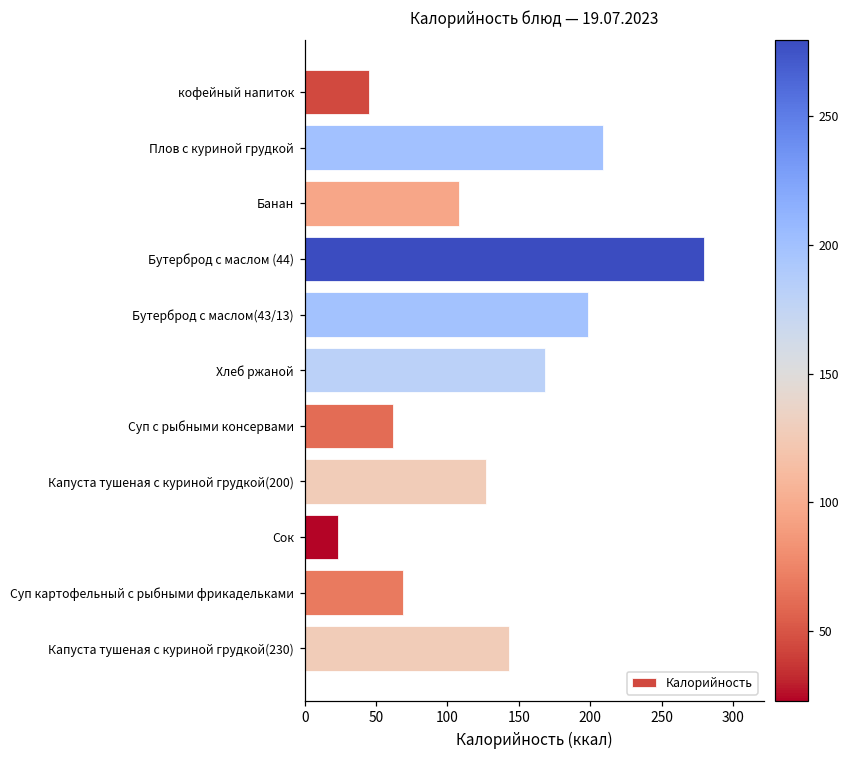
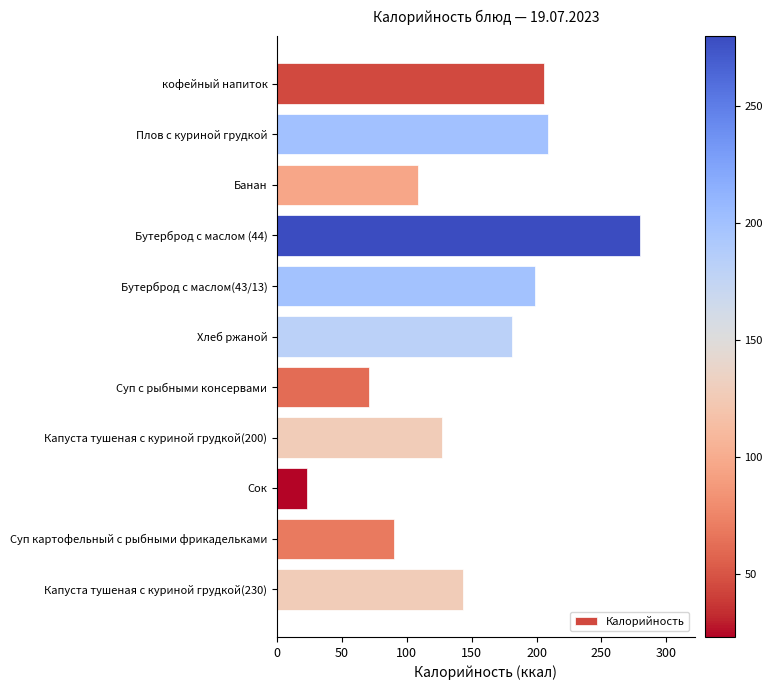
кофейный напиток: 45 -> 206
Хлеб ржаной: 168 -> 181
Суп с рыбными консервами: 62 -> 71
Суп картофельный с рыбными фрикадельками: 69 -> 90
